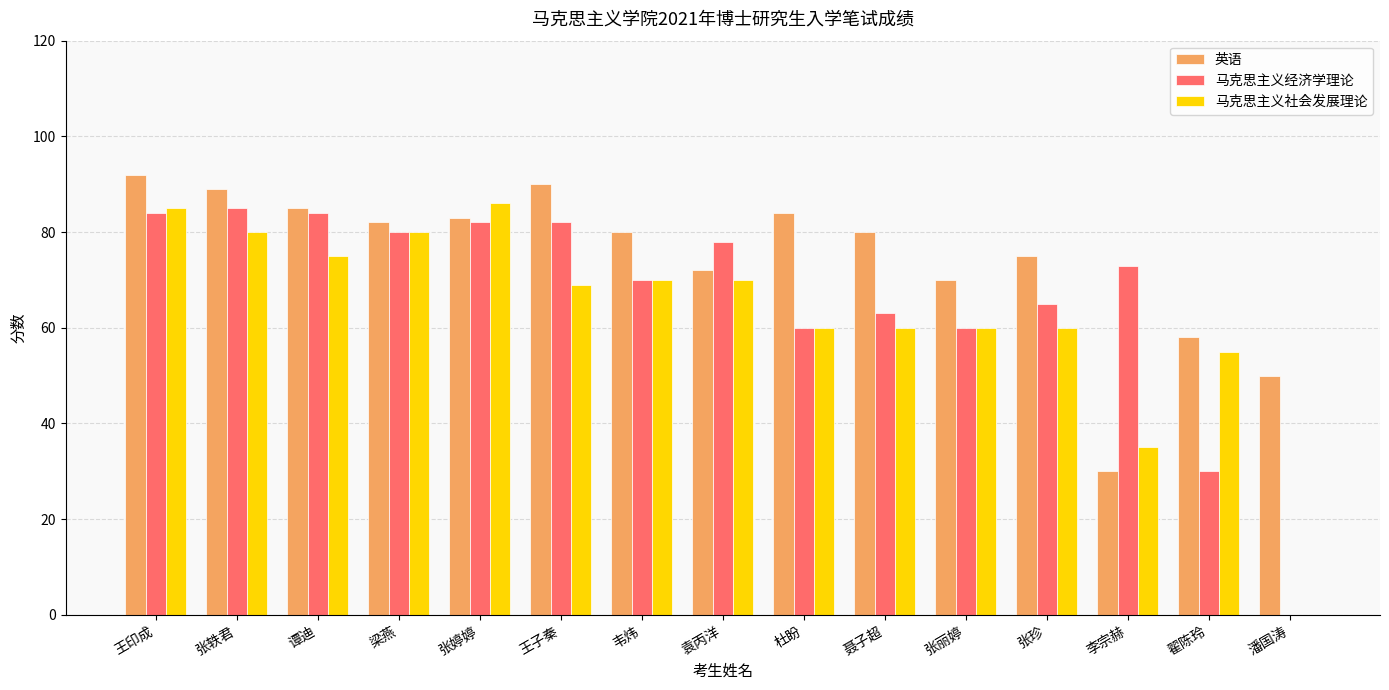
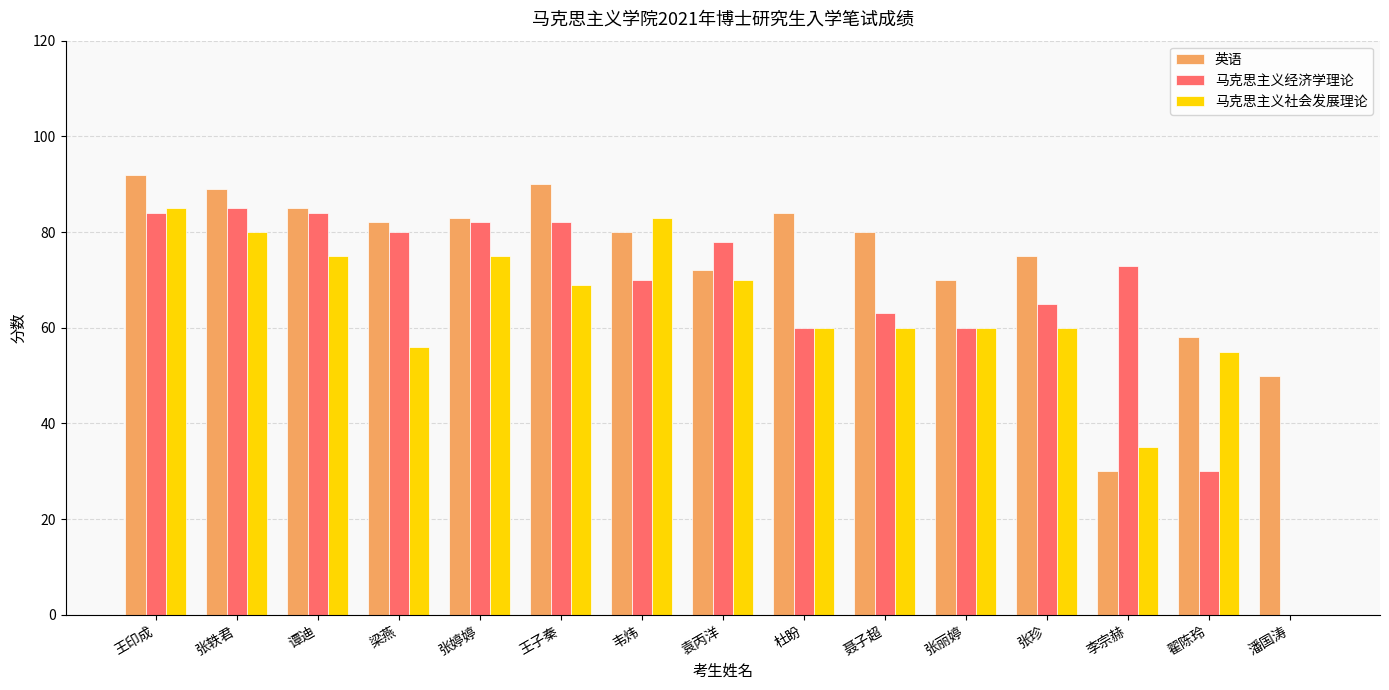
马克思主义社会发展理论, 梁燕: 80 -> 56
马克思主义社会发展理论, 张婷婷: 86 -> 75
马克思主义社会发展理论, 韦炜: 70 -> 83
